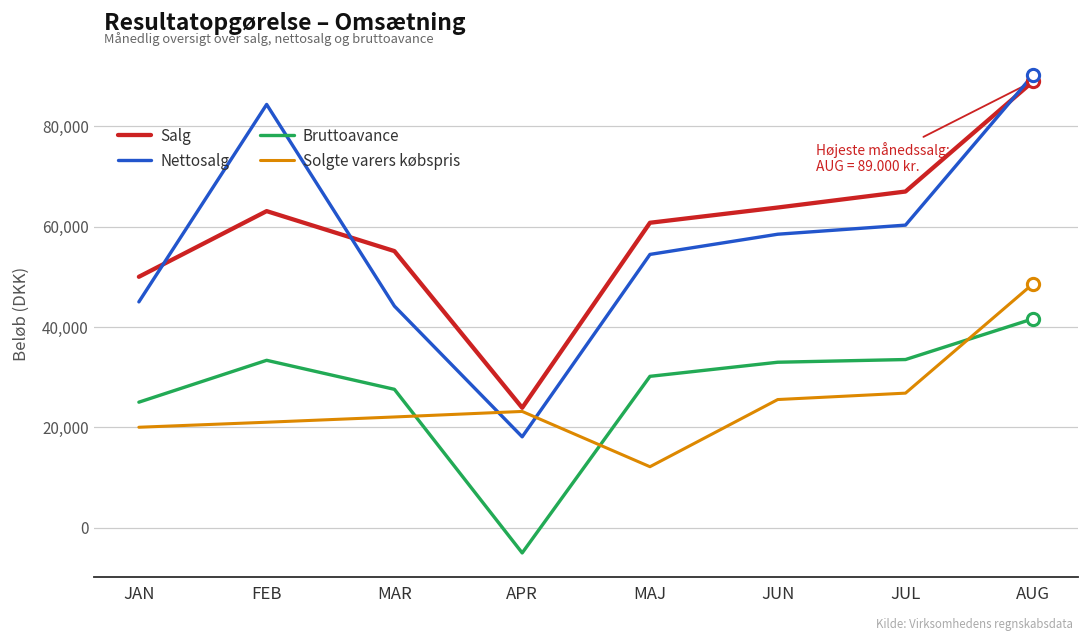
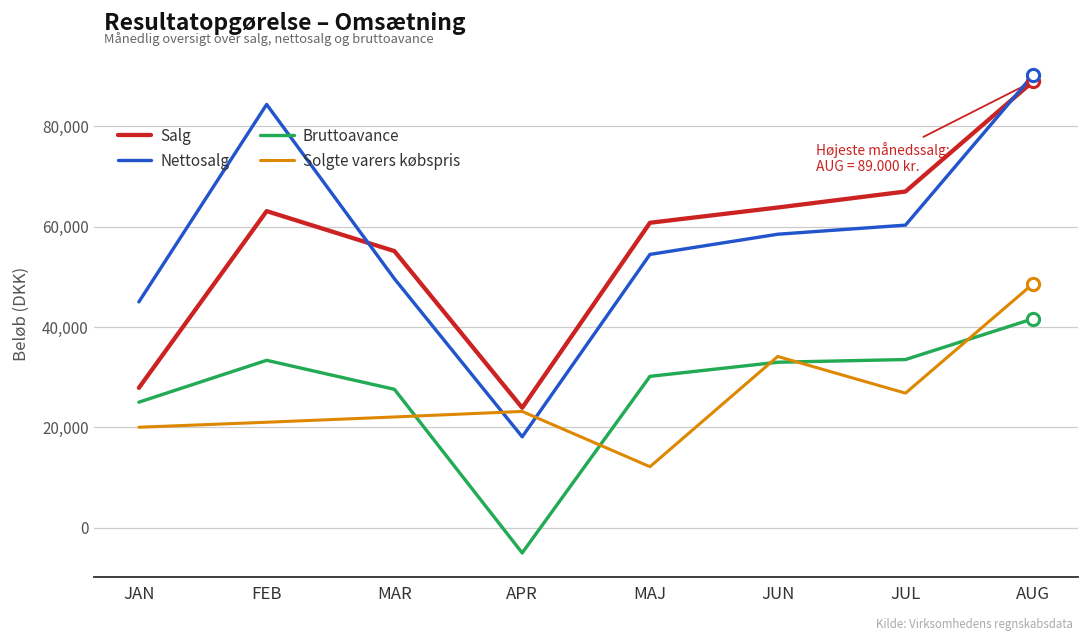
Salg, JAN: 50,000 -> 28,000
Nettosalg, MAR: 44,000 -> 50,000
Solgte varers købspris, JUN: 26,000 -> 34,000
